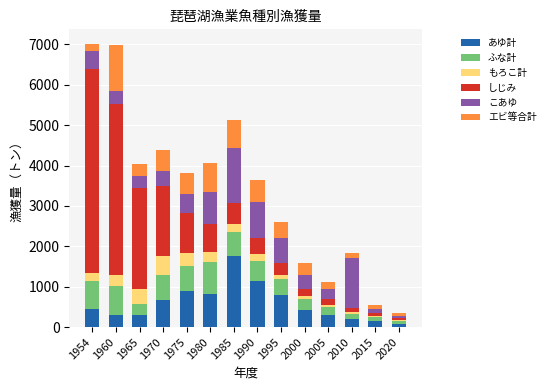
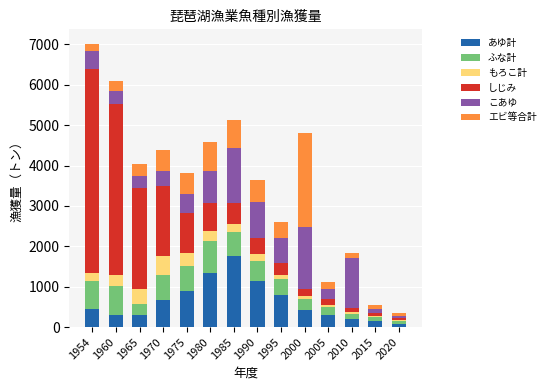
エビ等合計, 1960: 1100 -> 300
あゆ計, 1980: 800 -> 1300
こあゆ, 2000: 300 -> 1500
エビ等合計, 2000: 300 -> 2300
